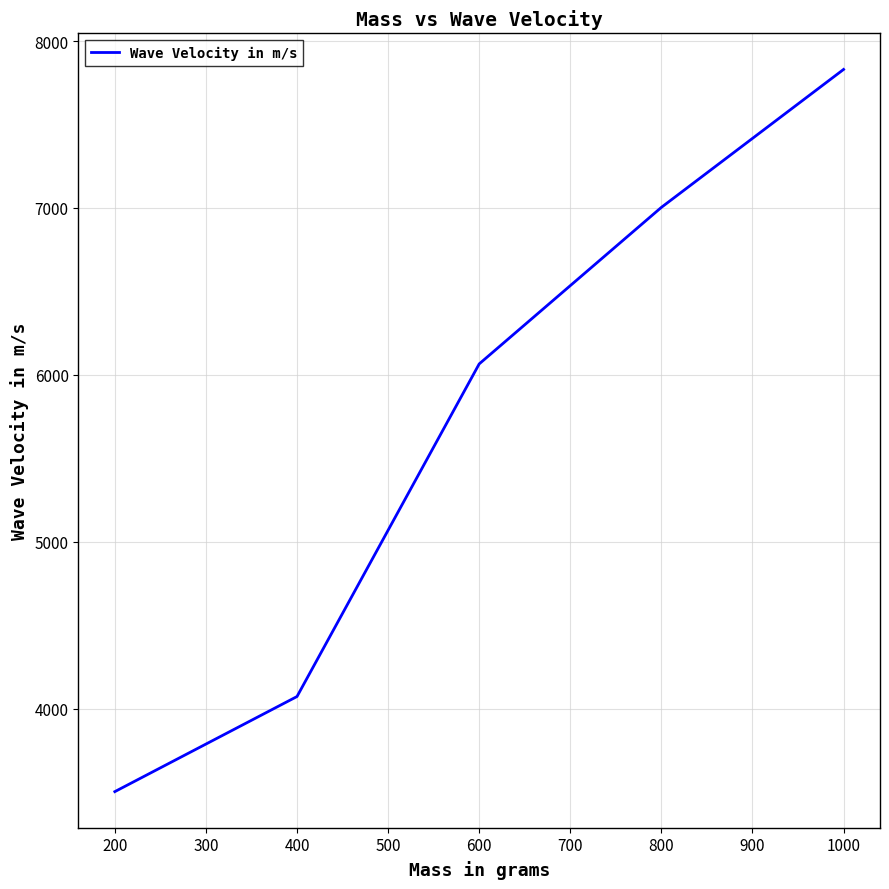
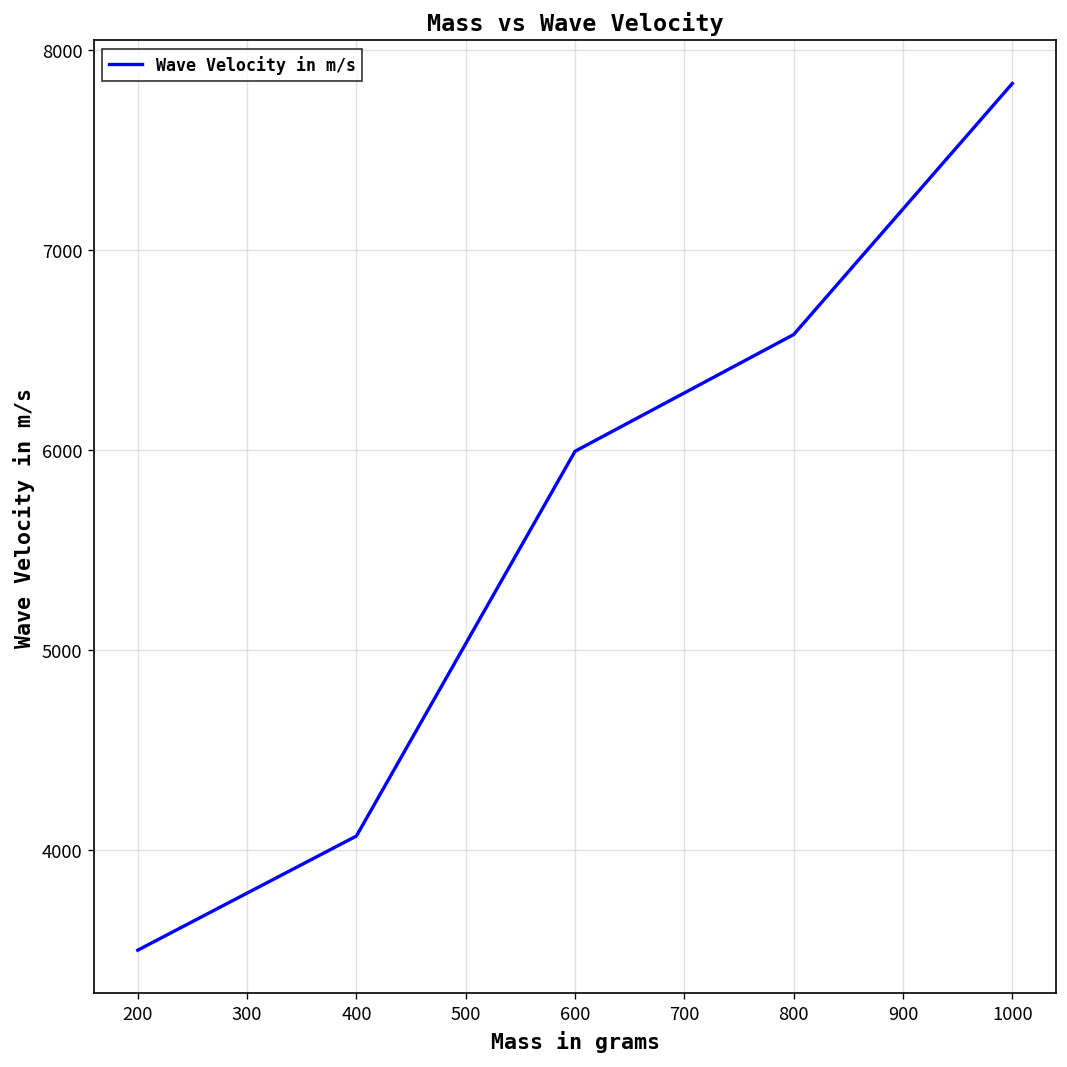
600: 6070 -> 5990
800: 7000 -> 6580
